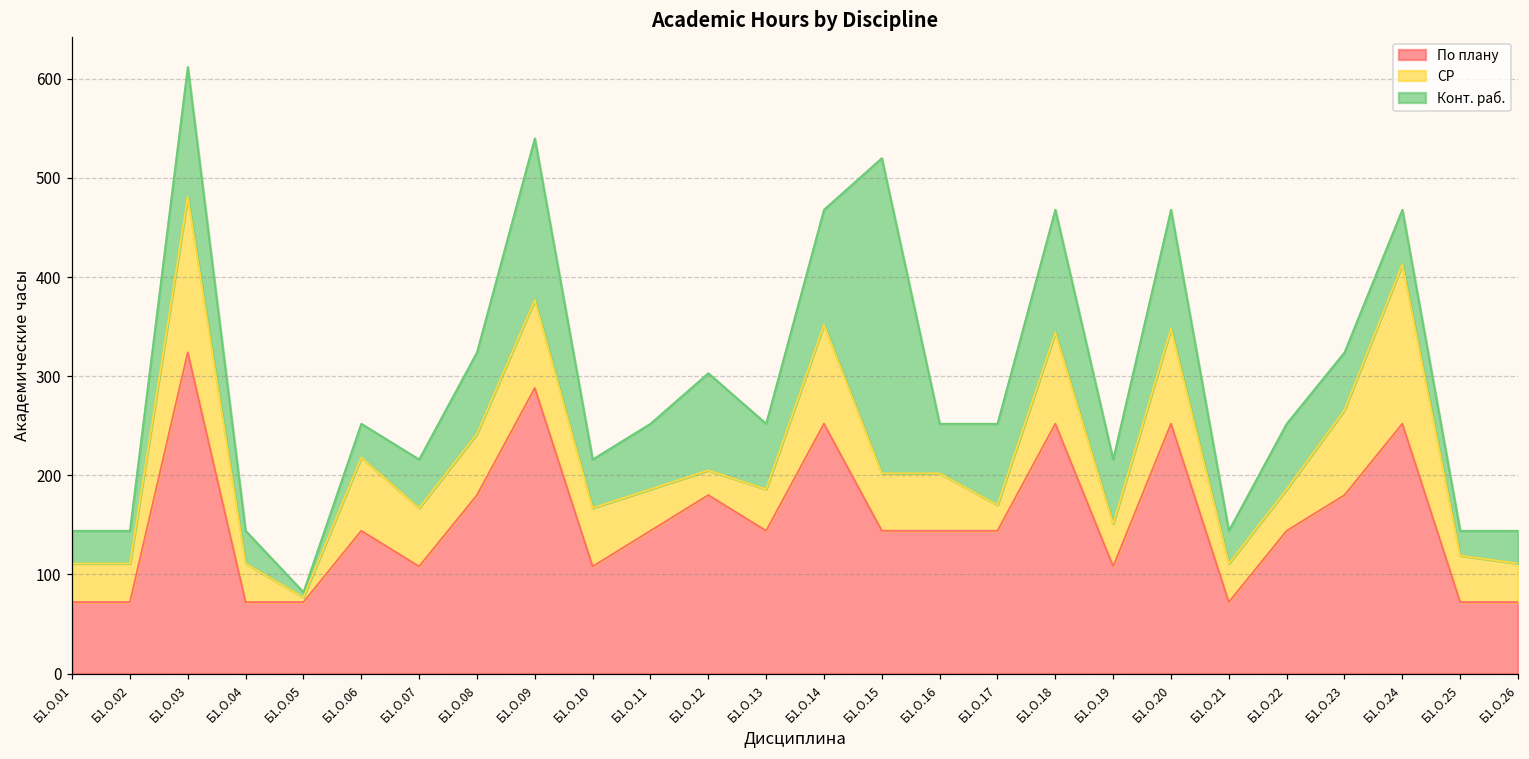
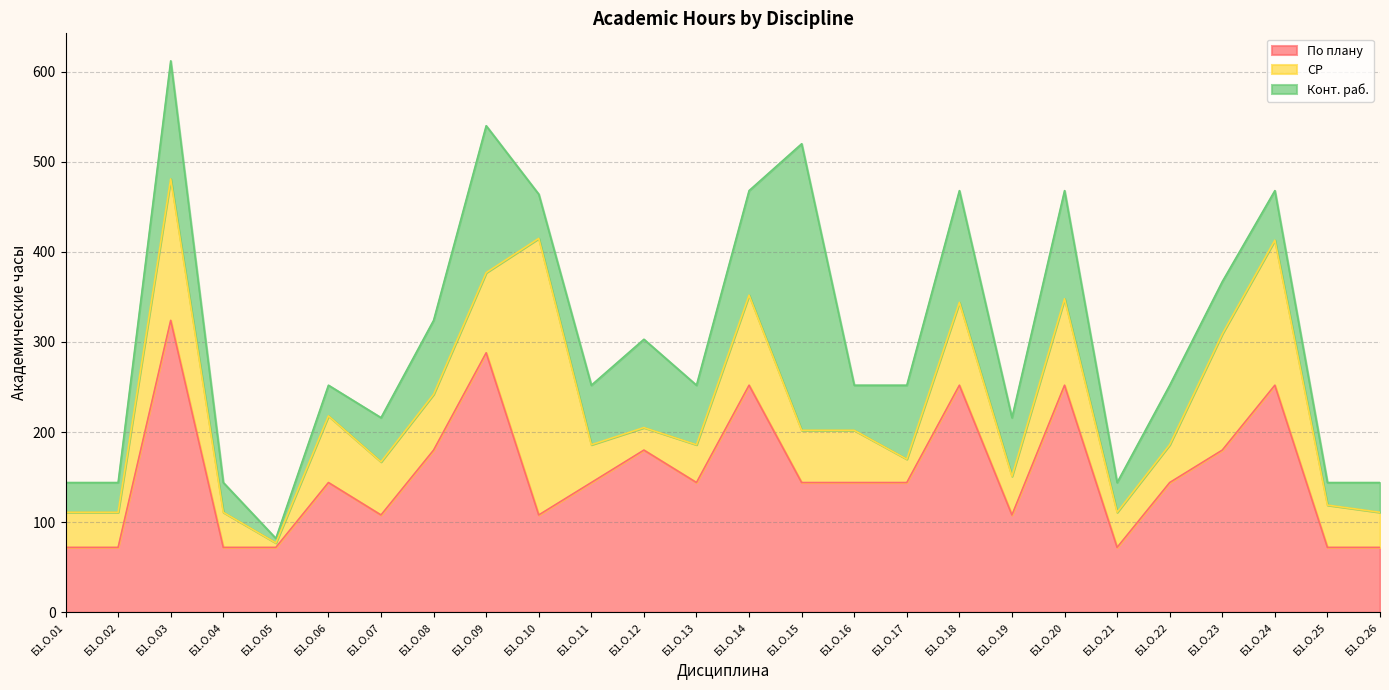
СР, Б1.О.10: 60 -> 310
СР, Б1.О.23: 90 -> 130
